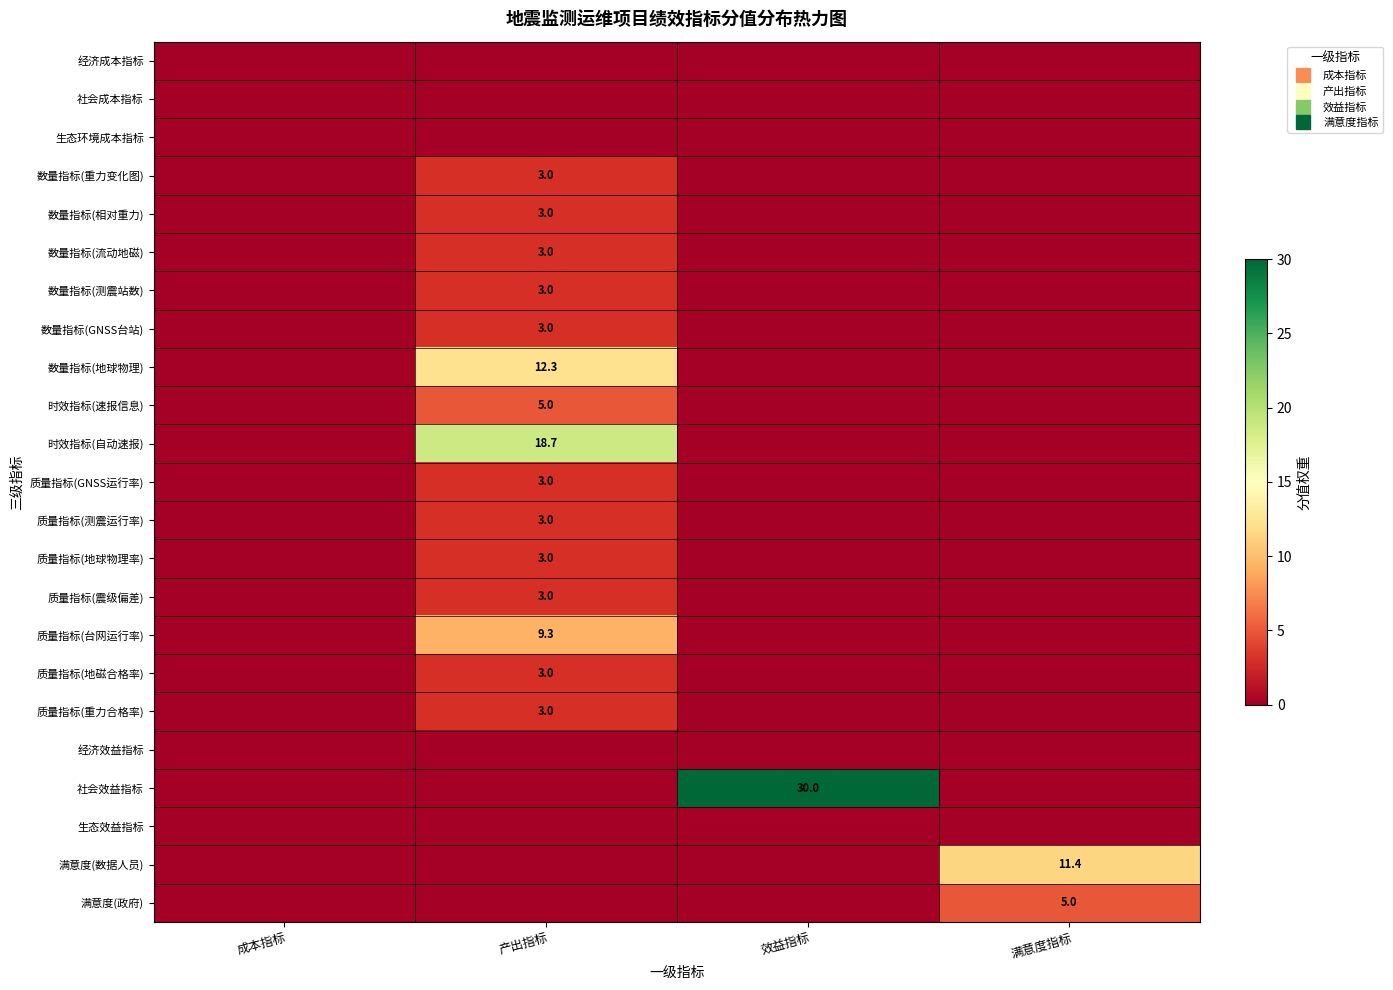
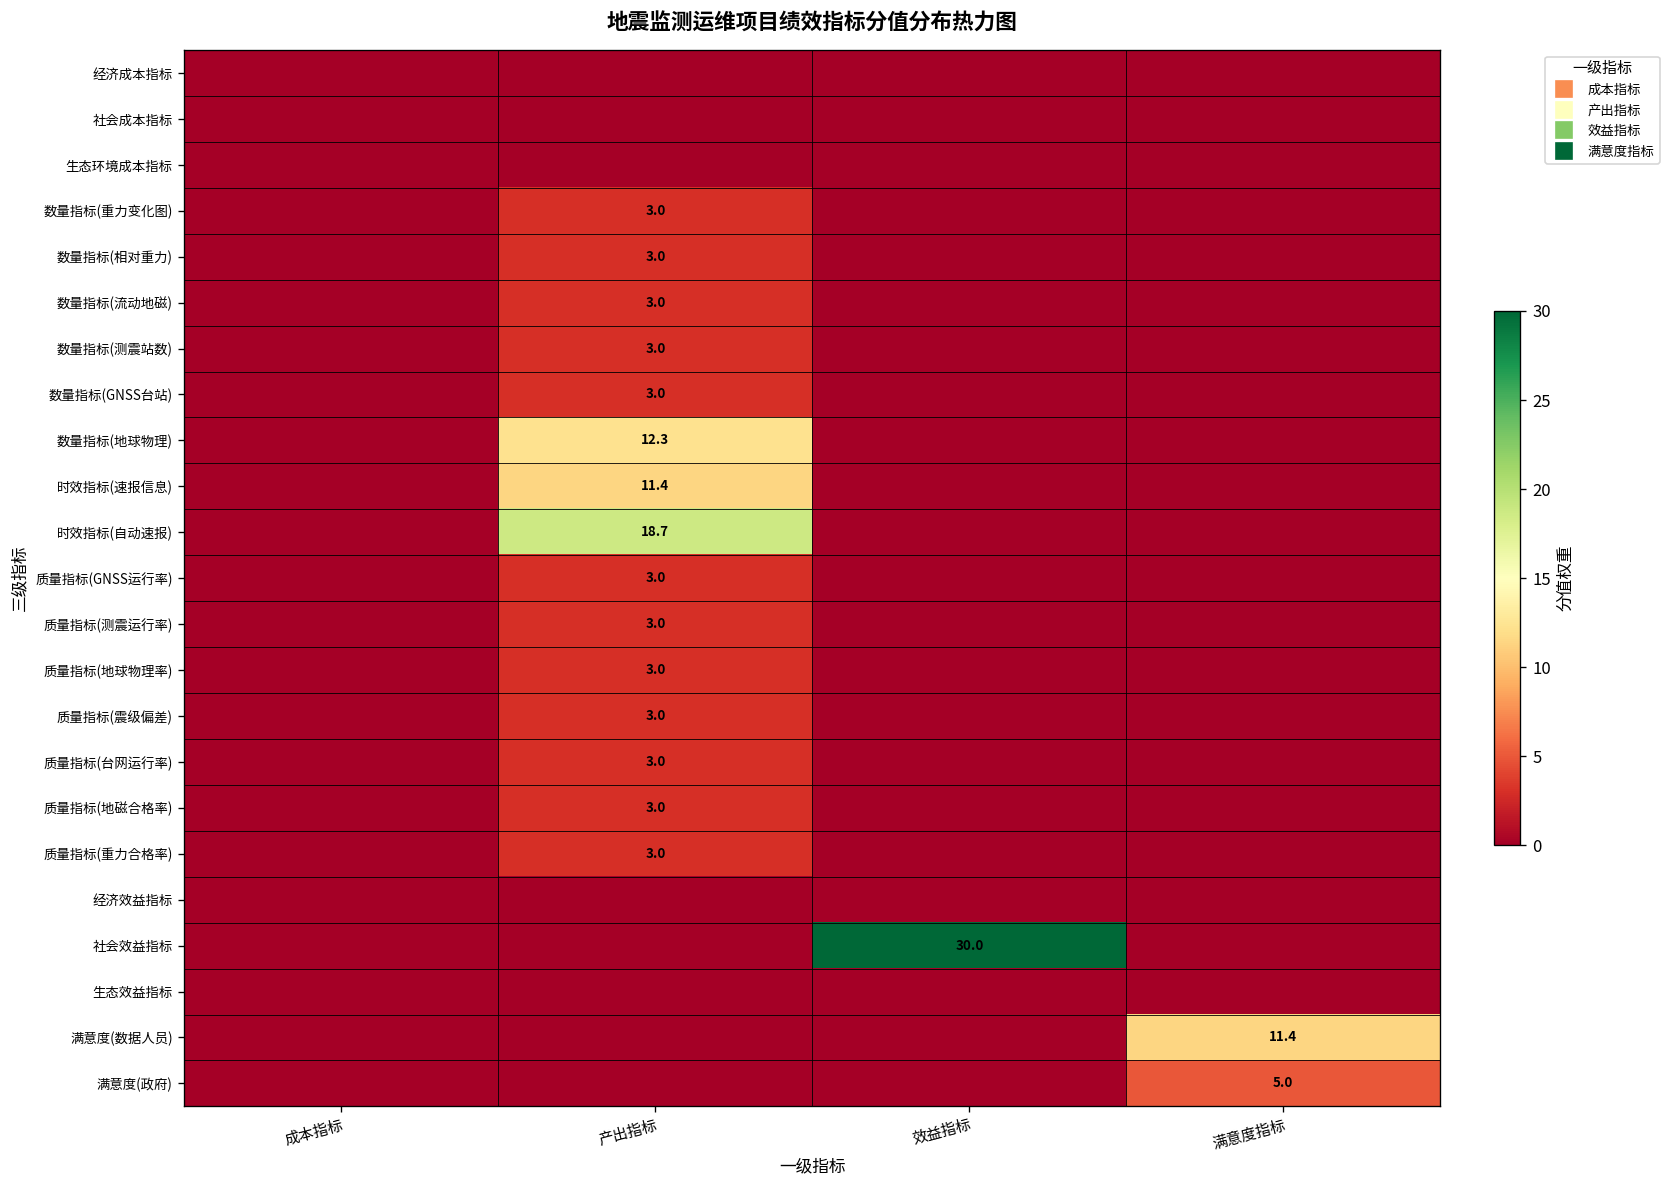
时效指标(速报信息), 产出指标: 5.0 -> 11.4
质量指标(台网运行率), 产出指标: 9.3 -> 3.0
